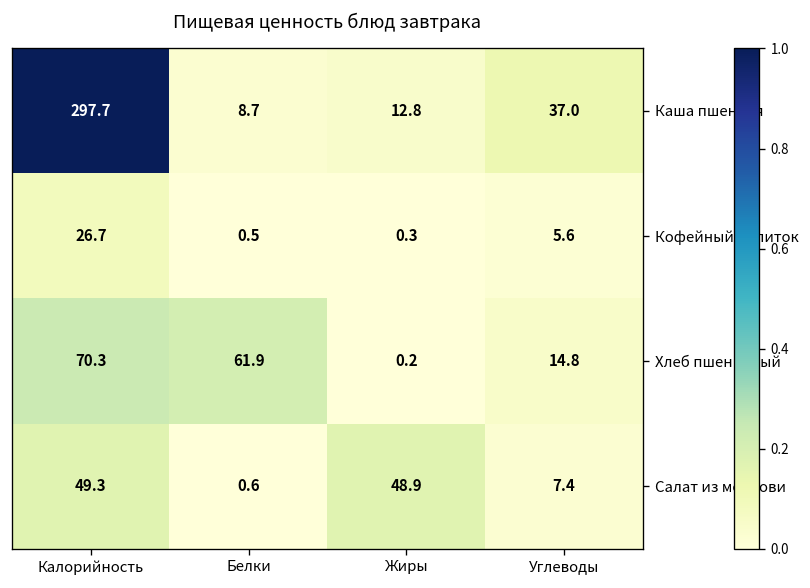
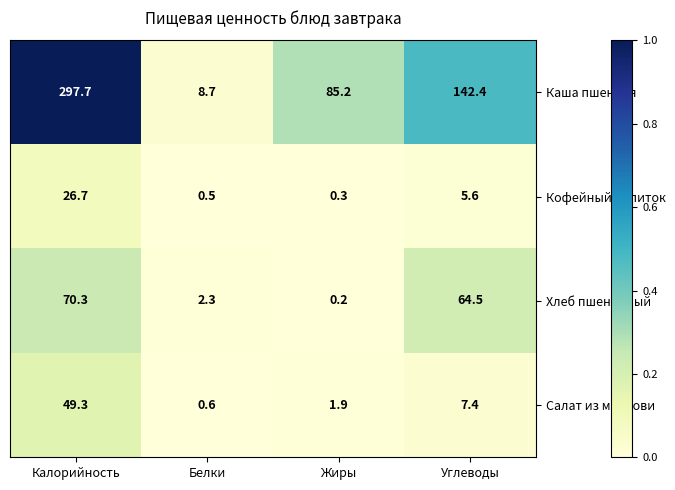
Каша пшенная, Жиры: 12.8 -> 85.2
Каша пшенная, Углеводы: 37.0 -> 142.4
Хлеб пшеничный, Белки: 61.9 -> 2.3
Хлеб пшеничный, Углеводы: 14.8 -> 64.5
Салат из моркови, Жиры: 48.9 -> 1.9
